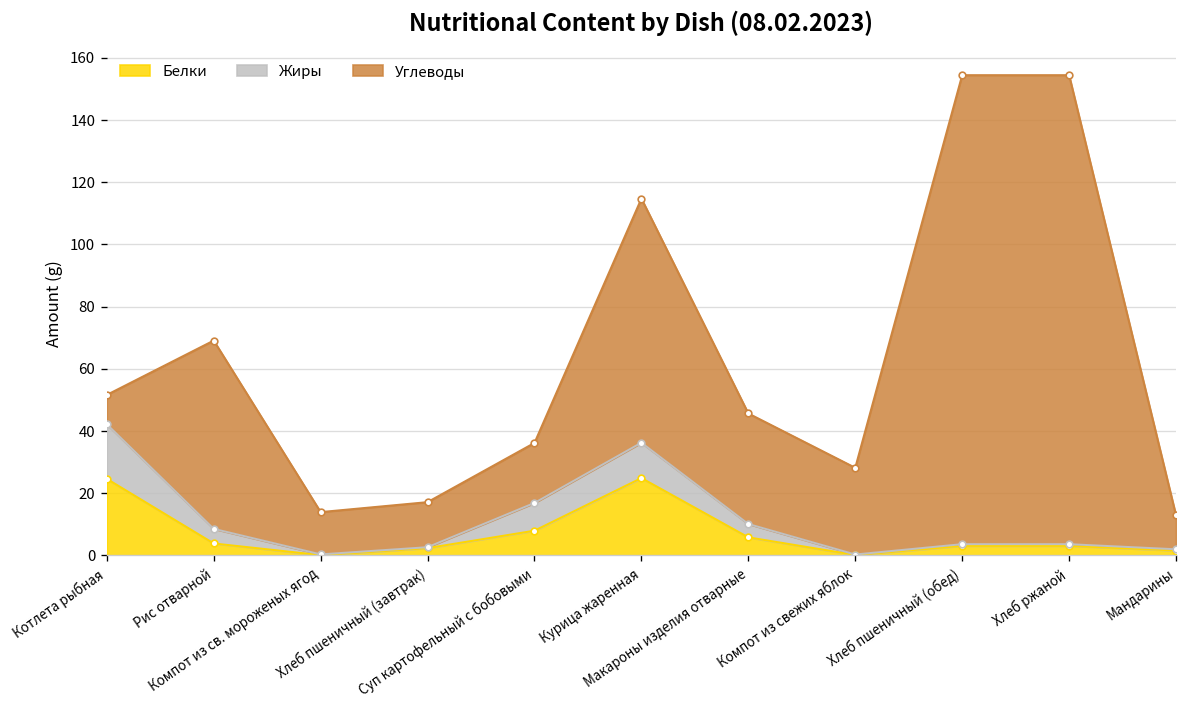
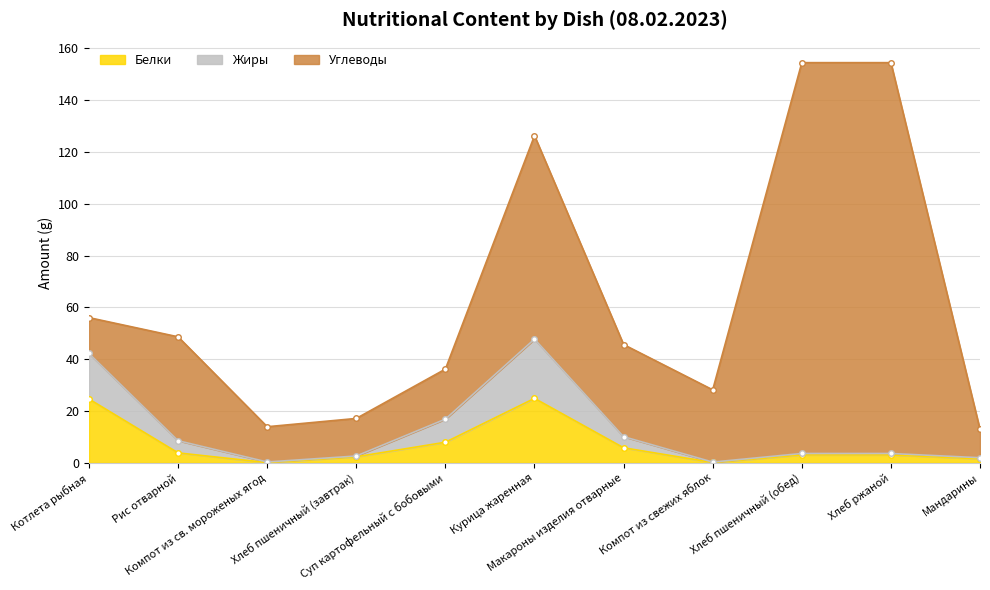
Углеводы, Котлета рыбная: 9 -> 14
Углеводы, Рис отварной: 61 -> 40
Жиры, Курица жаренная: 11 -> 23
